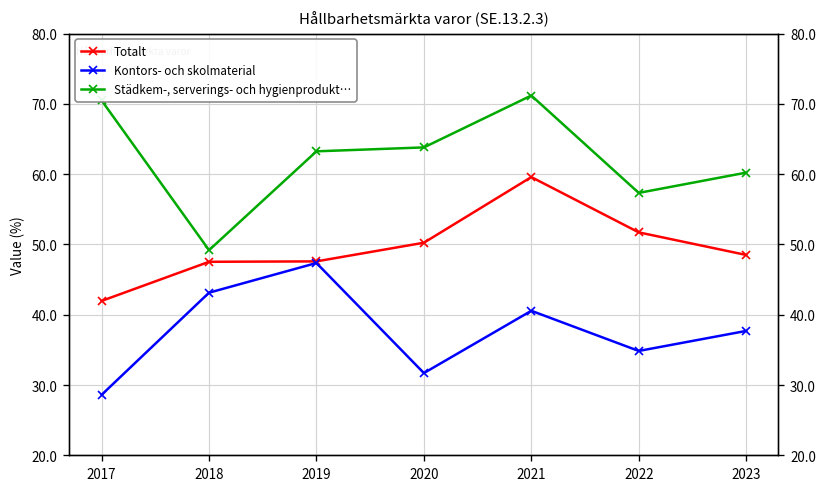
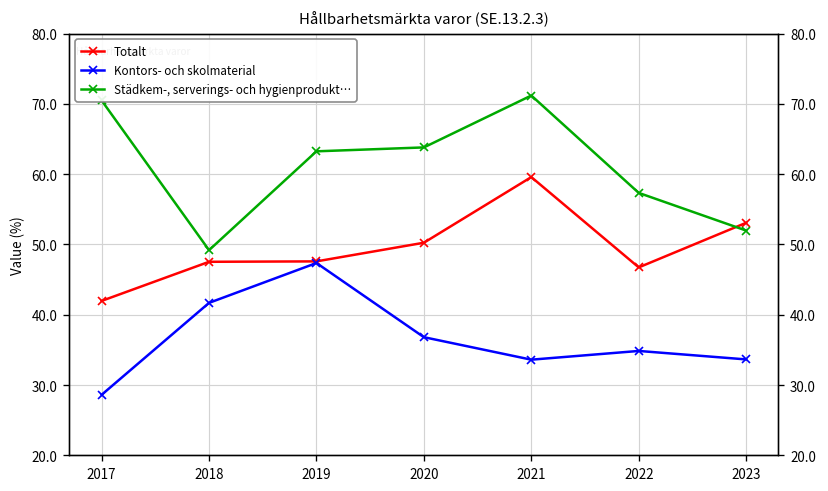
Kontors- och skolmaterial, 2018: 43 -> 42
Kontors- och skolmaterial, 2020: 32 -> 37
Kontors- och skolmaterial, 2021: 41 -> 34
Totalt, 2022: 52 -> 47
Totalt, 2023: 49 -> 53
Kontors- och skolmaterial, 2023: 38 -> 34
Städkem-, serverings- och hygienprodukt…, 2023: 60 -> 52
